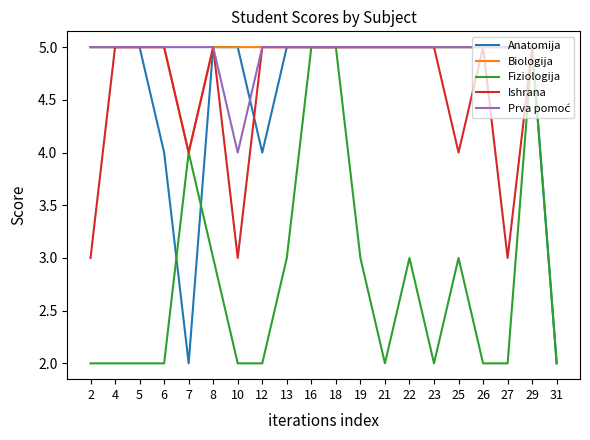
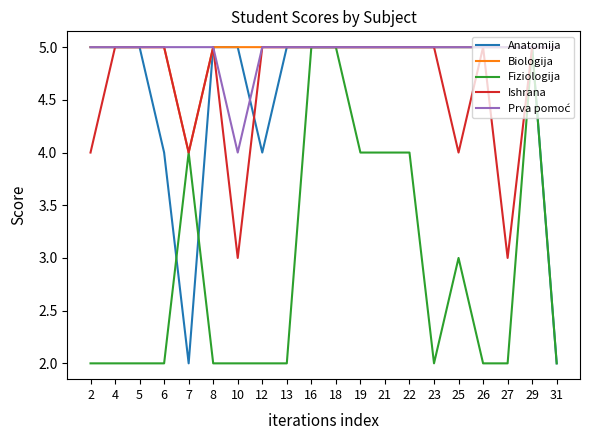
Ishrana, 2: 3 -> 4
Fiziologija, 8: 3 -> 2
Fiziologija, 13: 3 -> 2
Fiziologija, 19: 3 -> 4
Fiziologija, 21: 2 -> 4
Fiziologija, 22: 3 -> 4
